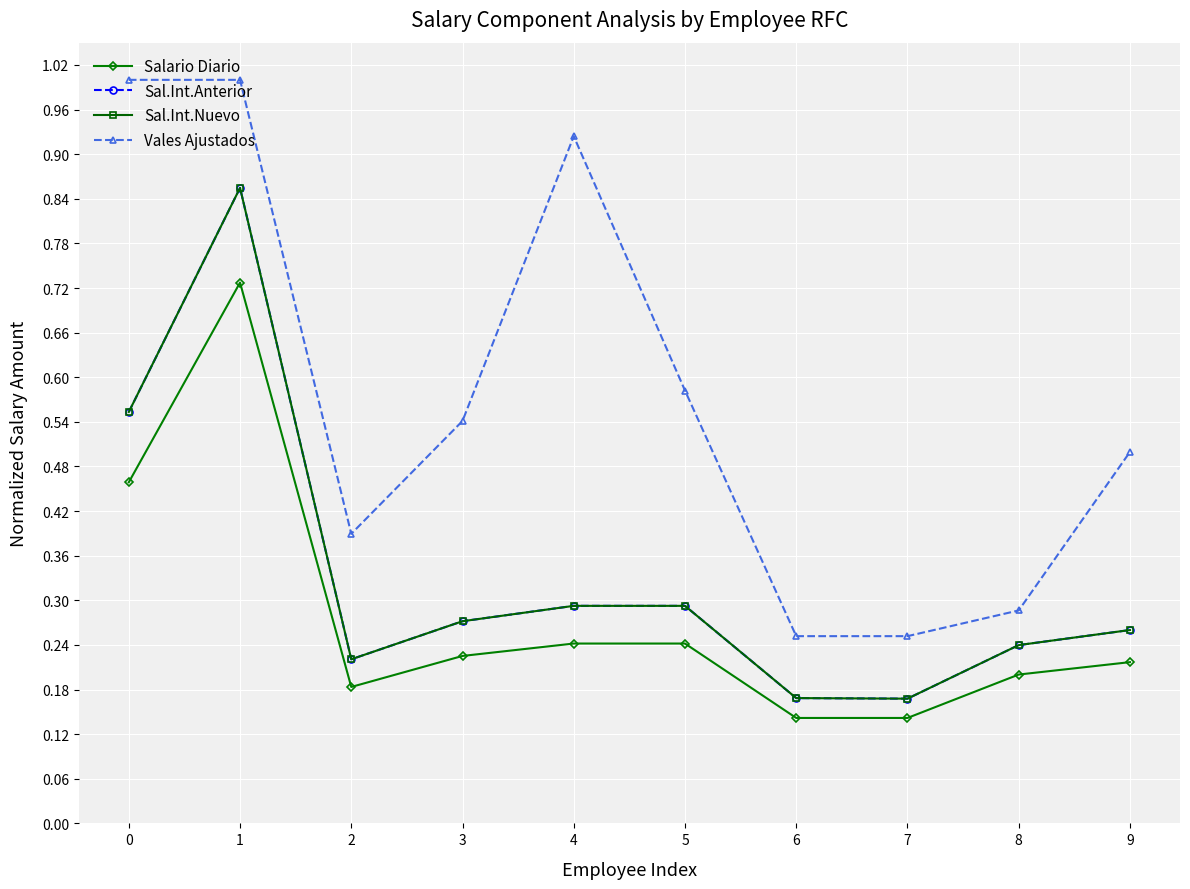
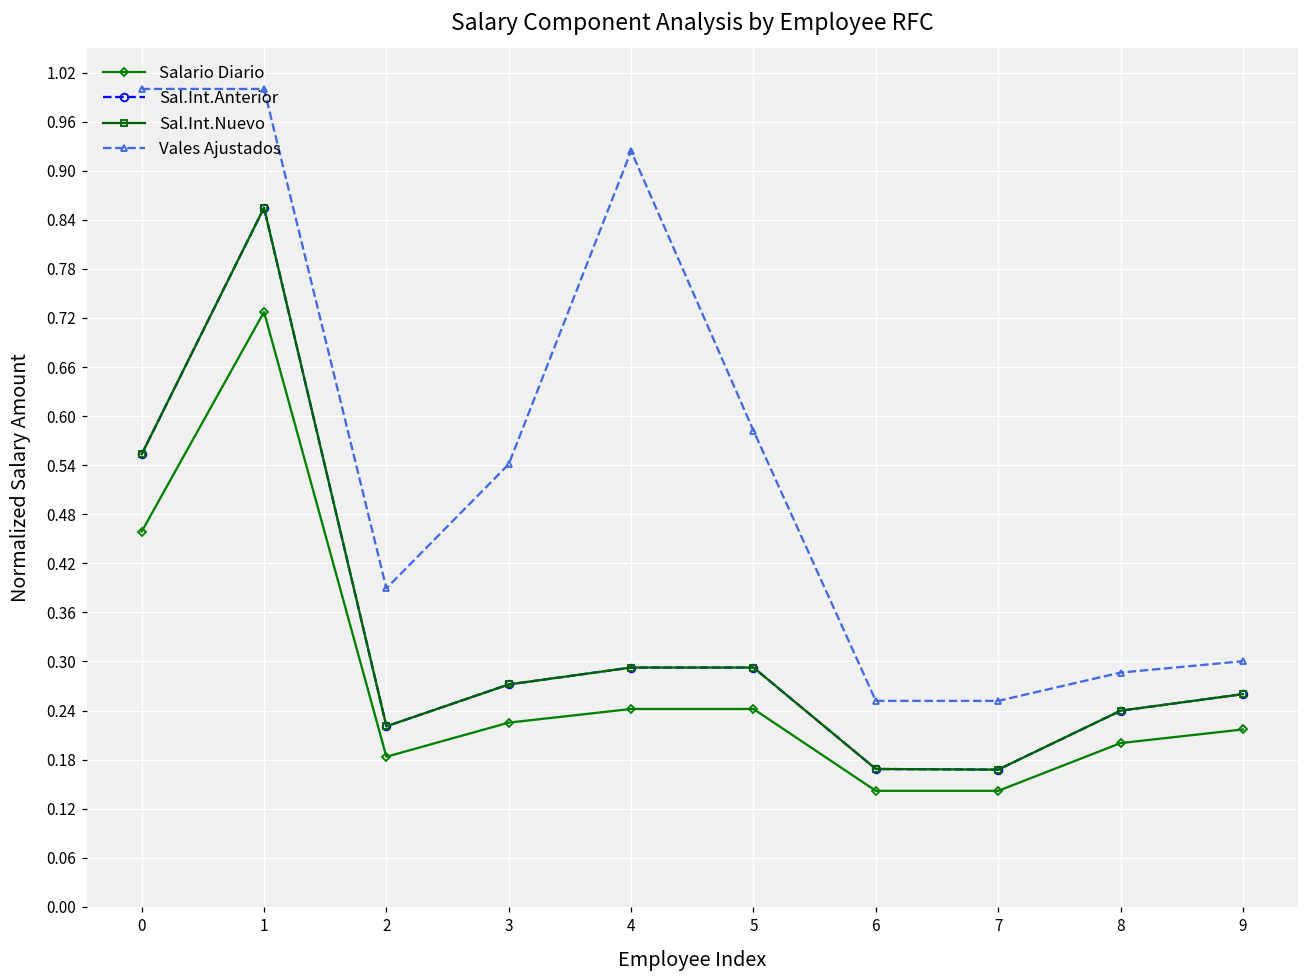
Vales Ajustados, 9: 0.50 -> 0.30
